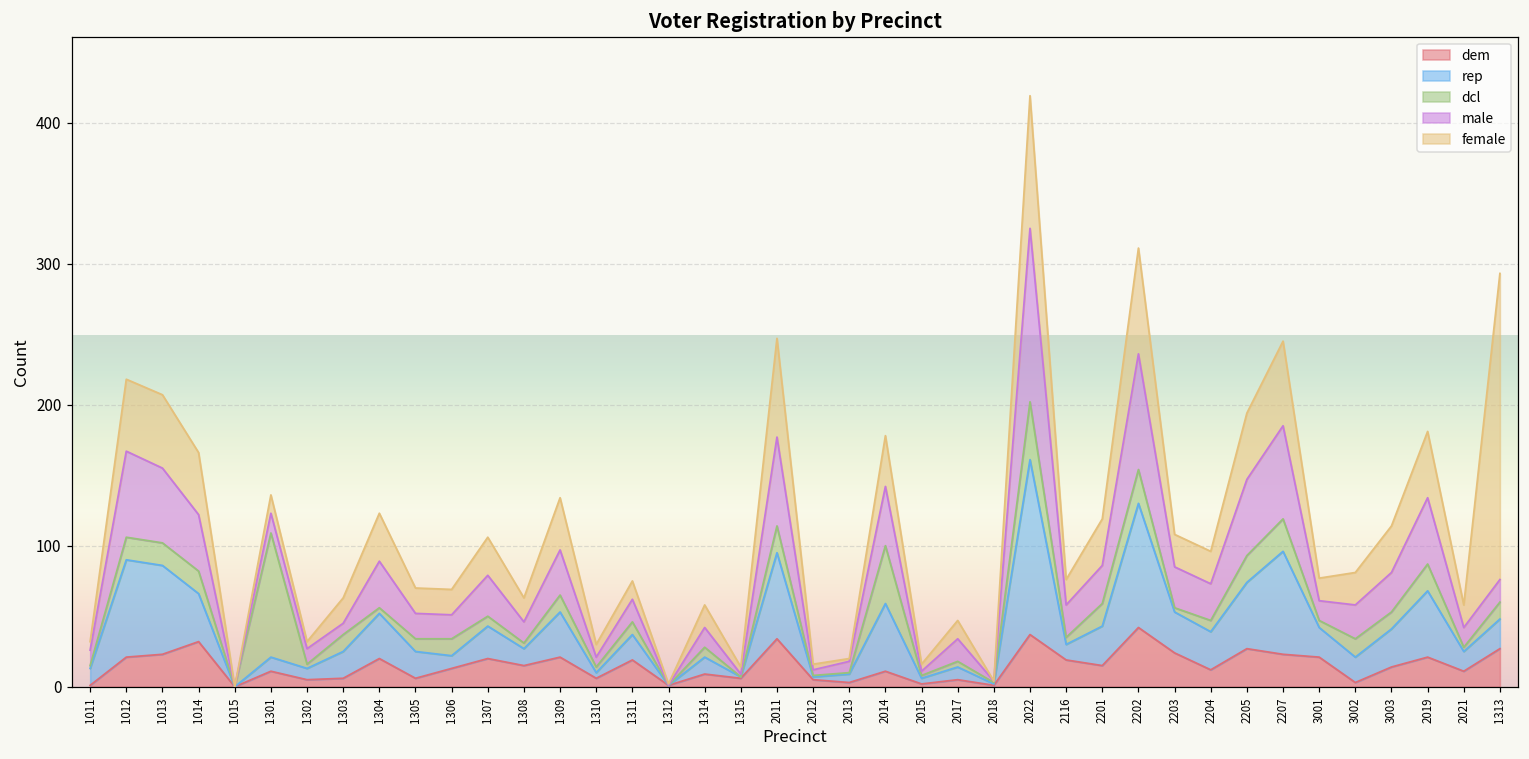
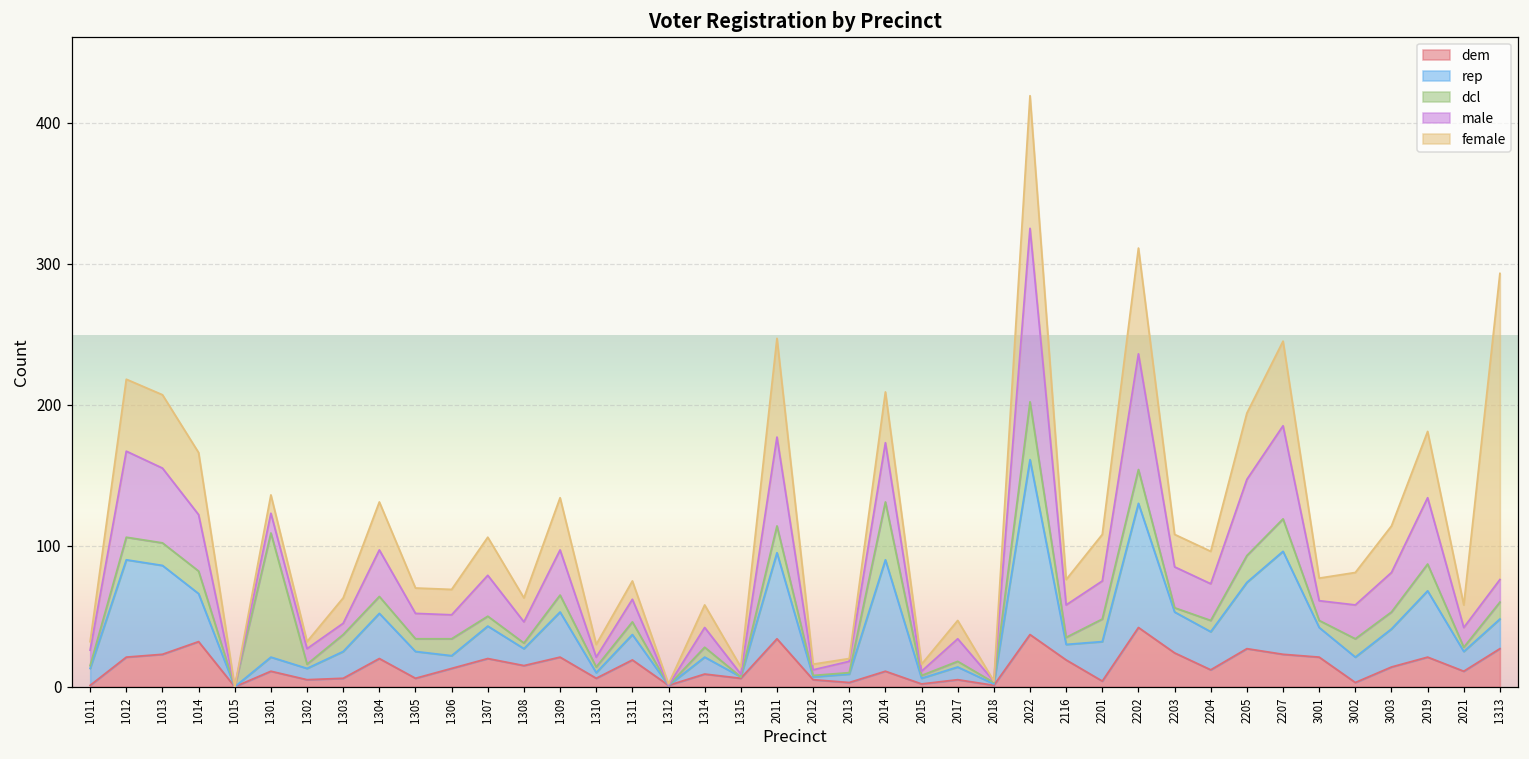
dcl, 1304: 4 -> 12
rep, 2014: 48 -> 79
dem, 2201: 15 -> 4
